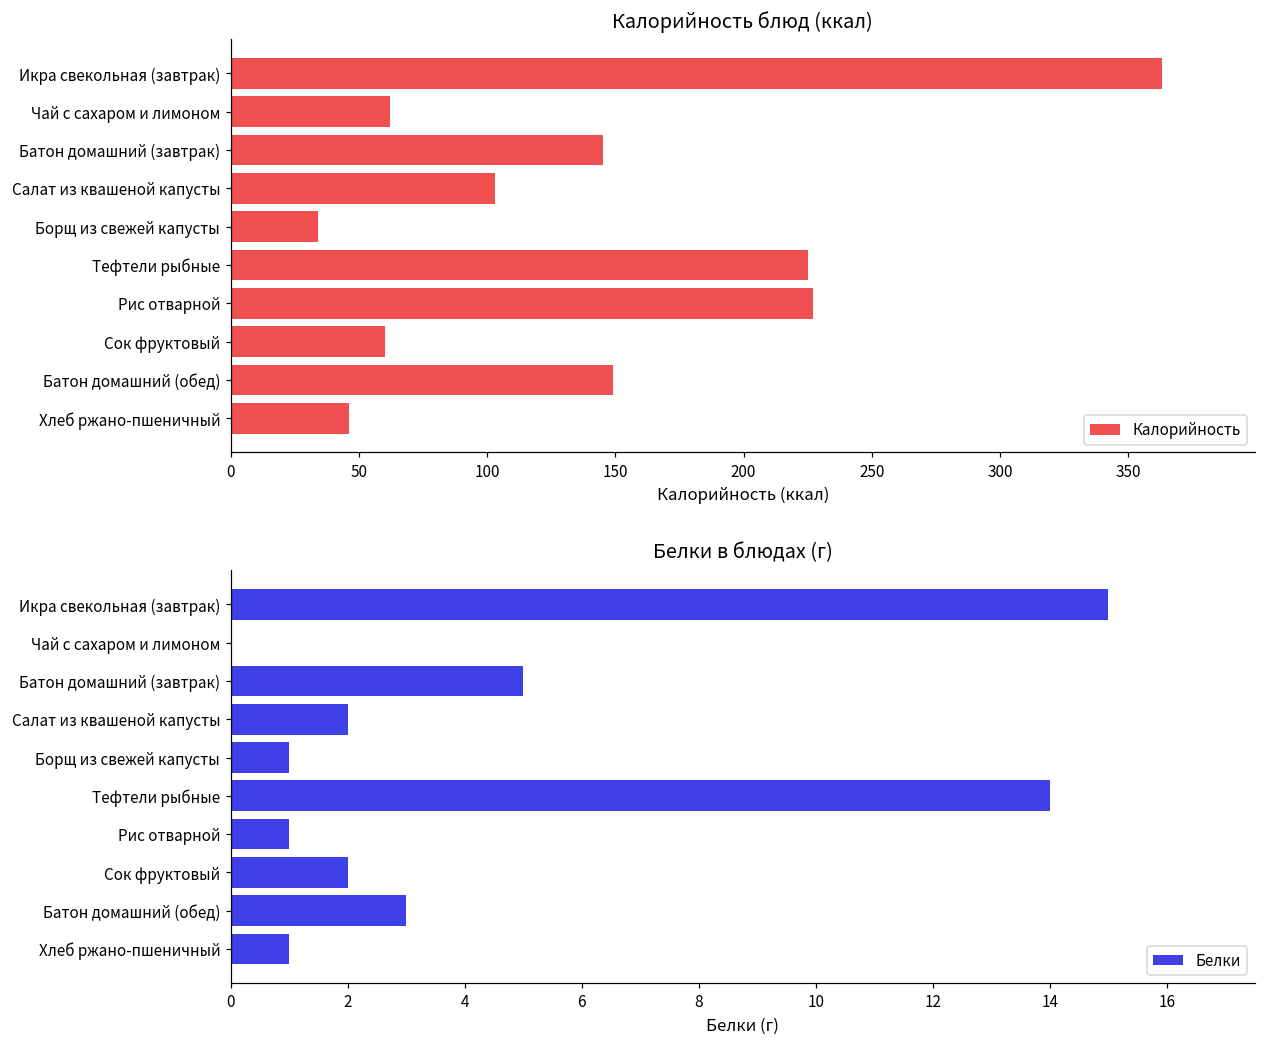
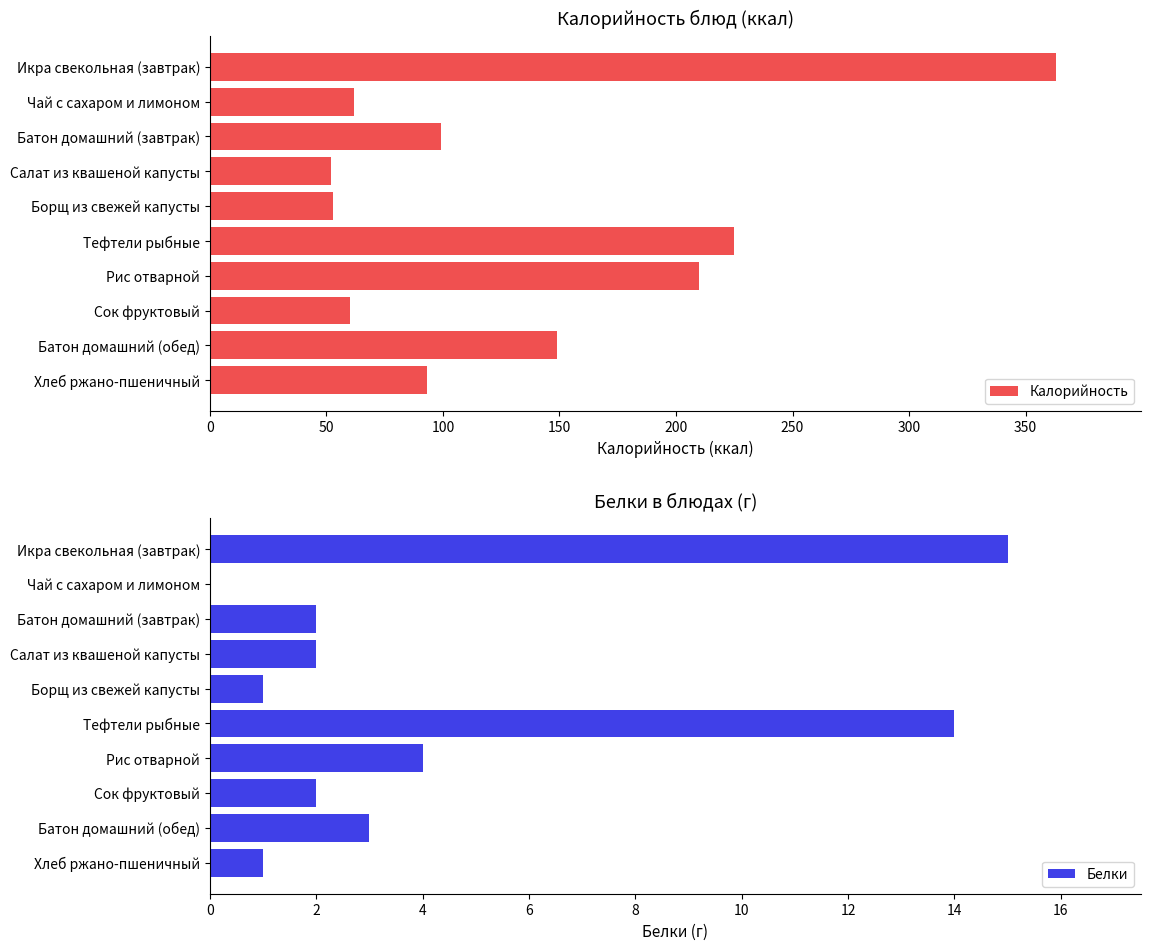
Калорийность блюд (ккал), Батон домашний (завтрак): 145 -> 99
Калорийность блюд (ккал), Салат из квашеной капусты: 103 -> 52
Калорийность блюд (ккал), Борщ из свежей капусты: 34 -> 53
Калорийность блюд (ккал), Рис отварной: 227 -> 210
Калорийность блюд (ккал), Хлеб ржано-пшеничный: 46 -> 93
Белки в блюдах (г), Батон домашний (завтрак): 5 -> 2
Белки в блюдах (г), Рис отварной: 1 -> 4
